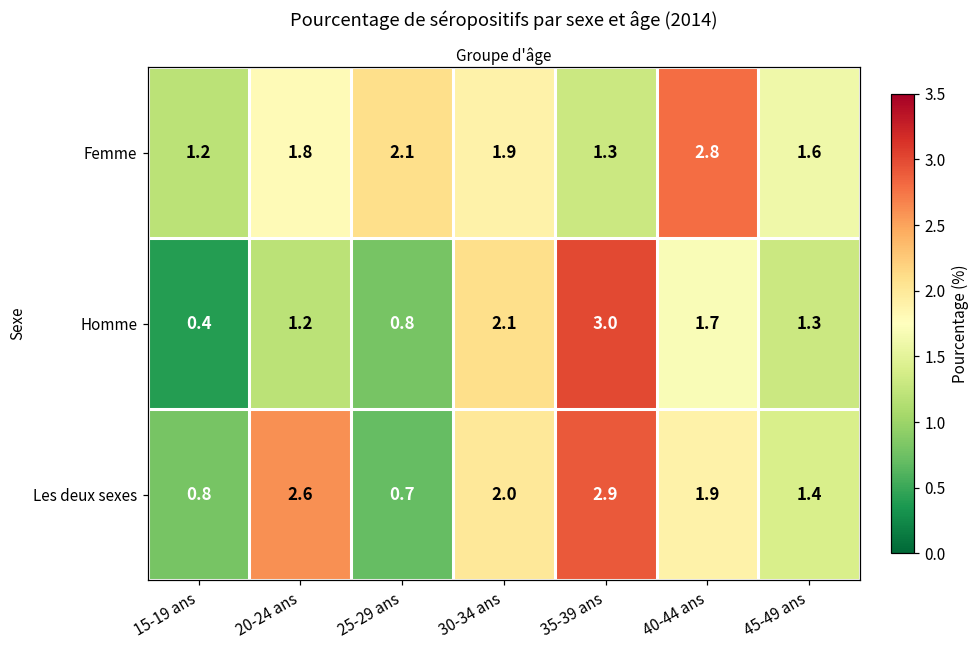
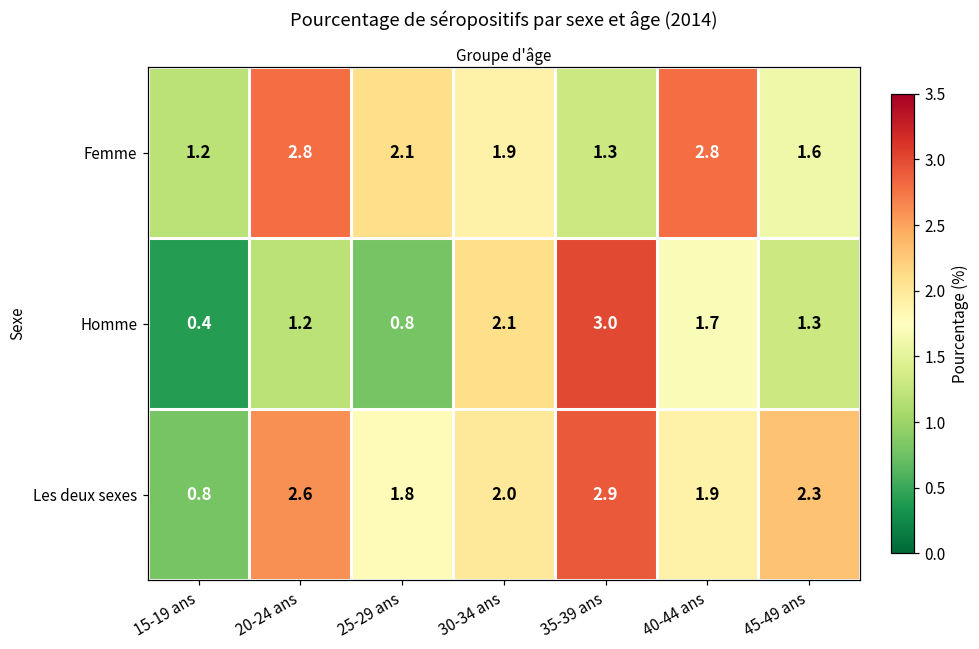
Femme, 20-24 ans: 1.8 -> 2.8
Les deux sexes, 25-29 ans: 0.7 -> 1.8
Les deux sexes, 45-49 ans: 1.4 -> 2.3
